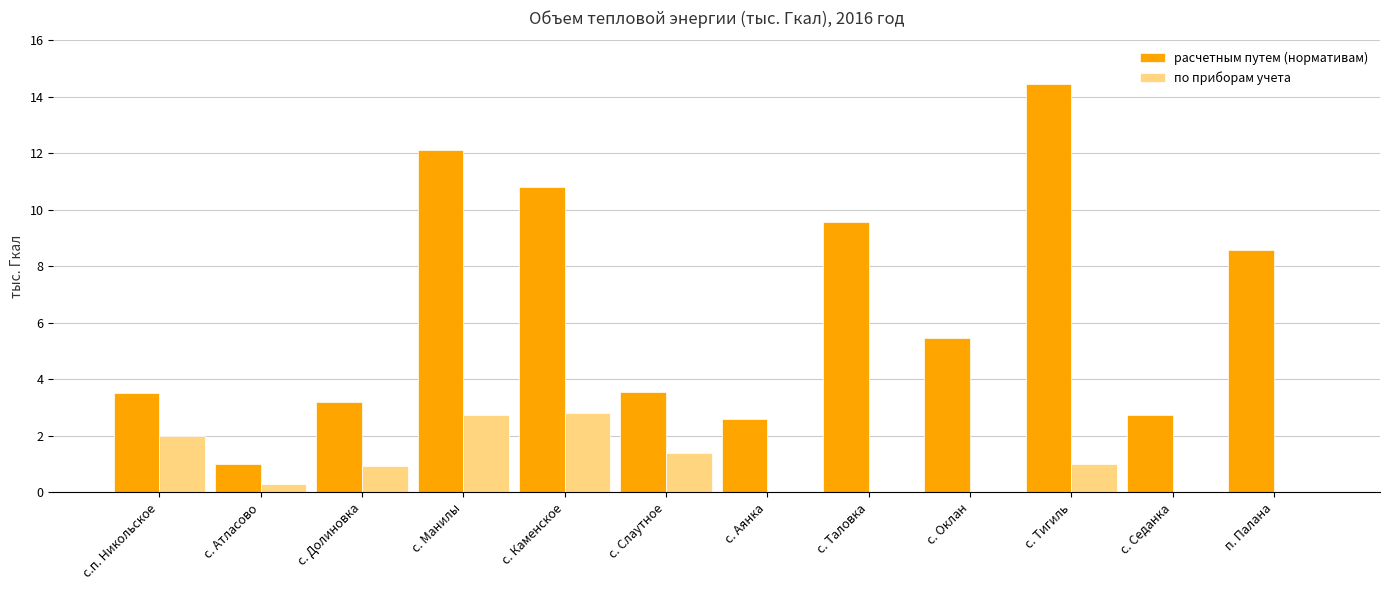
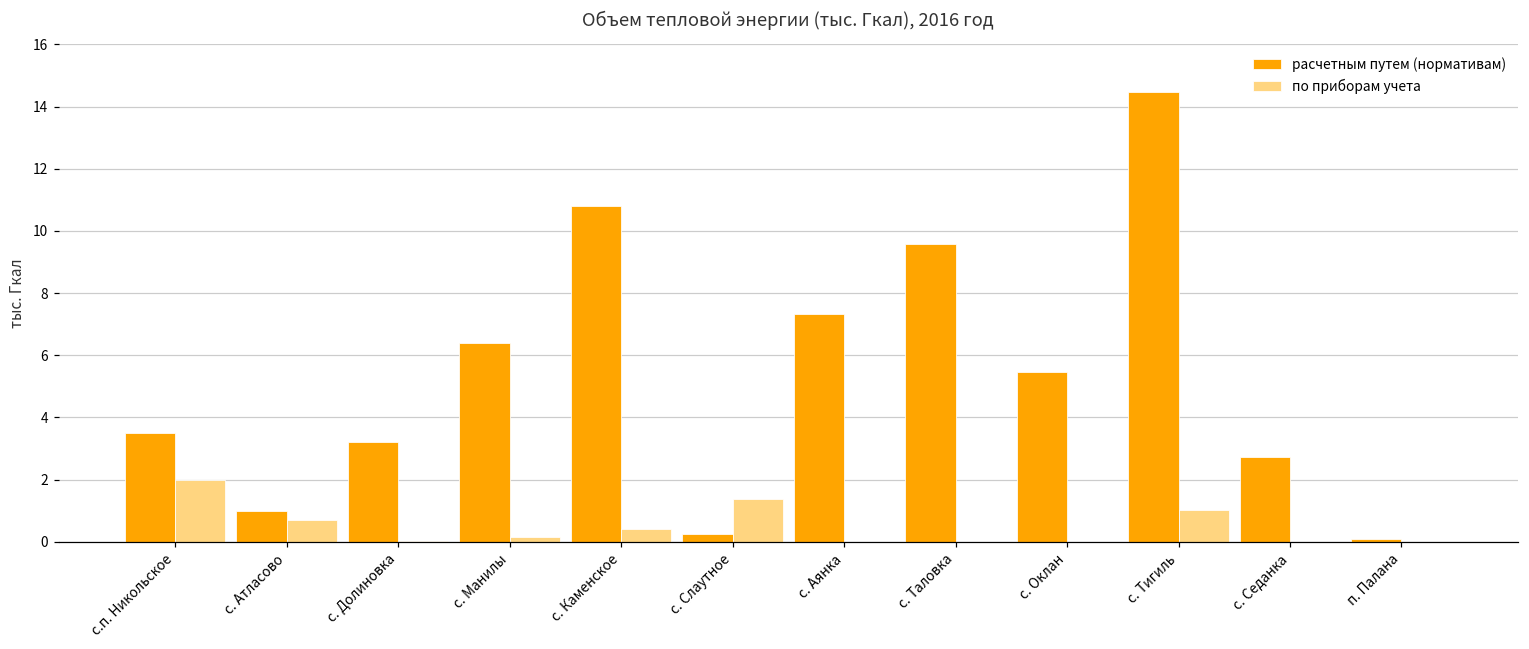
по приборам учета, с. Атласово: 0.3 -> 0.7
по приборам учета, с. Долиновка: 0.9 -> 0.0
расчетным путем (нормативам), с. Манилы: 12.1 -> 6.4
по приборам учета, с. Манилы: 2.7 -> 0.1
по приборам учета, с. Каменское: 2.8 -> 0.4
расчетным путем (нормативам), с. Слаутное: 3.5 -> 0.3
расчетным путем (нормативам), с. Аянка: 2.6 -> 7.3
расчетным путем (нормативам), п. Палана: 8.6 -> 0.1
